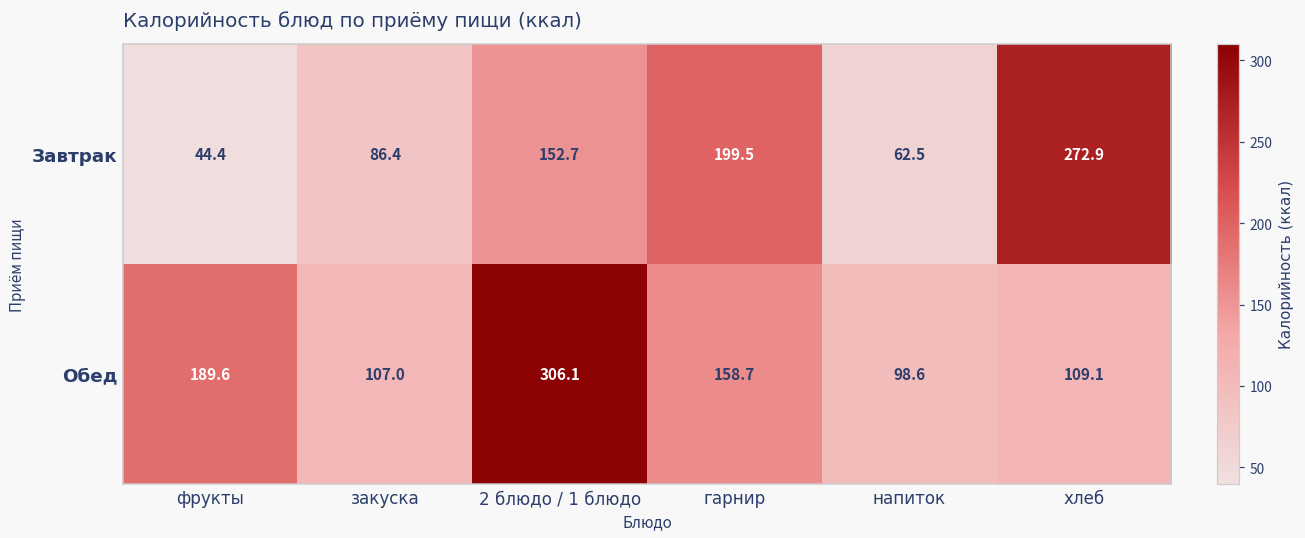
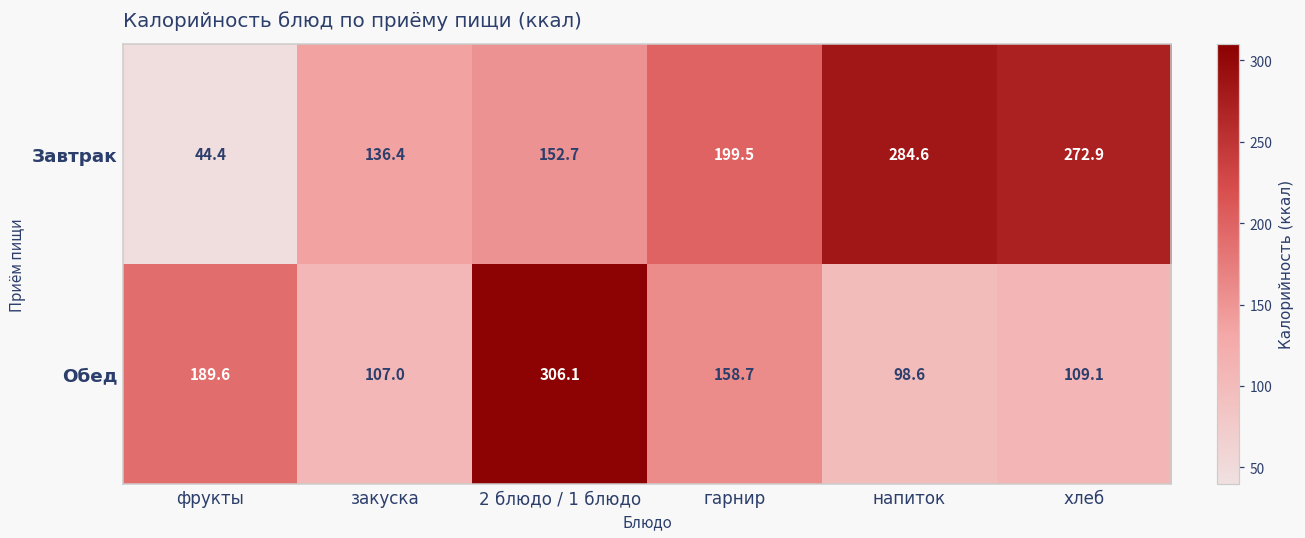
Завтрак, закуска: 86.4 -> 136.4
Завтрак, напиток: 62.5 -> 284.6
